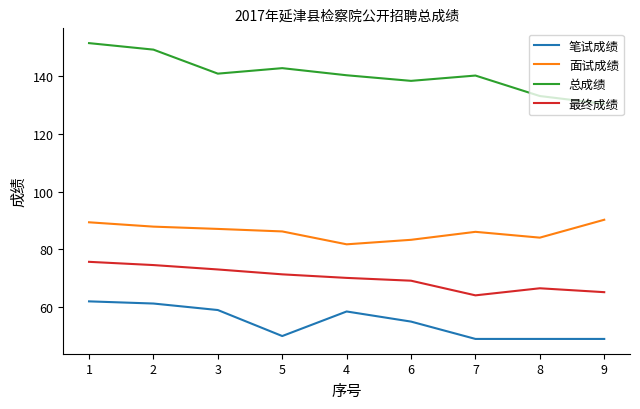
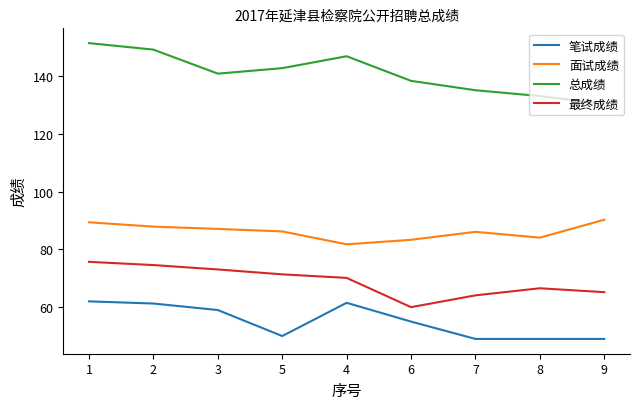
笔试成绩, 4: 59 -> 62
总成绩, 4: 140 -> 147
最终成绩, 6: 69 -> 60
总成绩, 7: 140 -> 135
